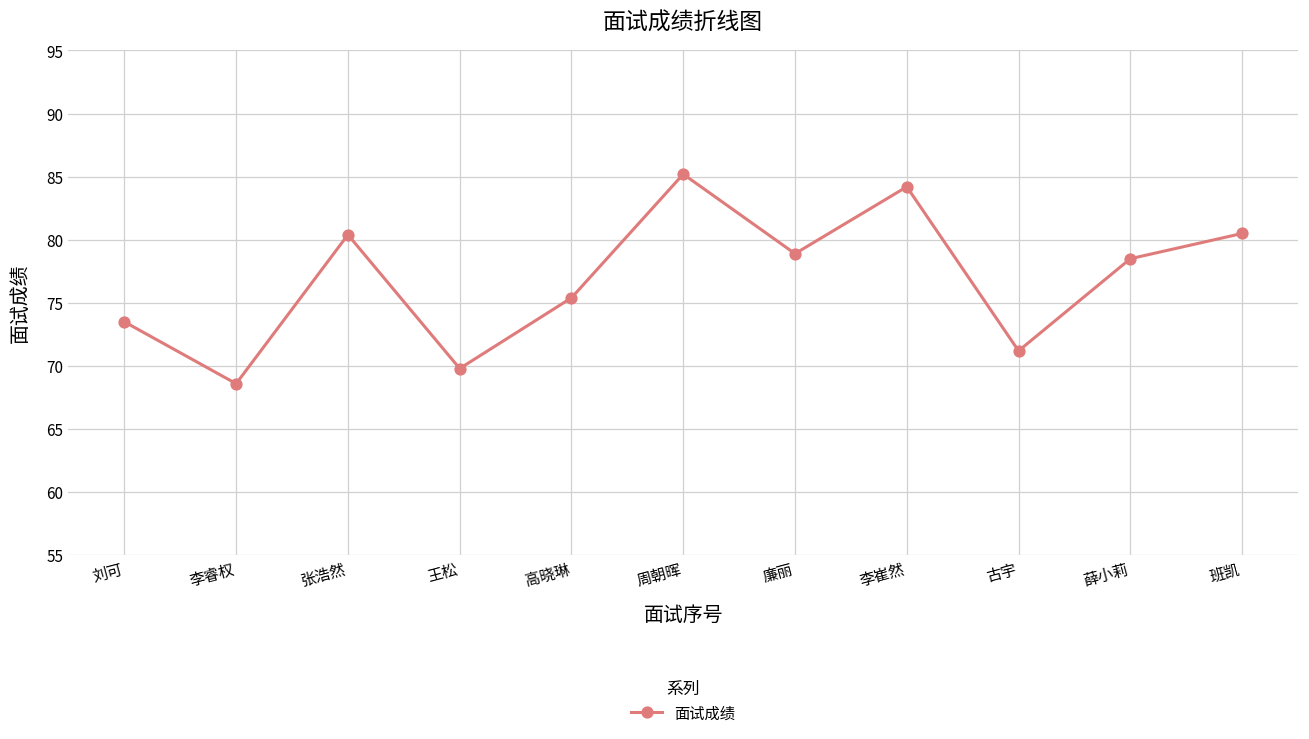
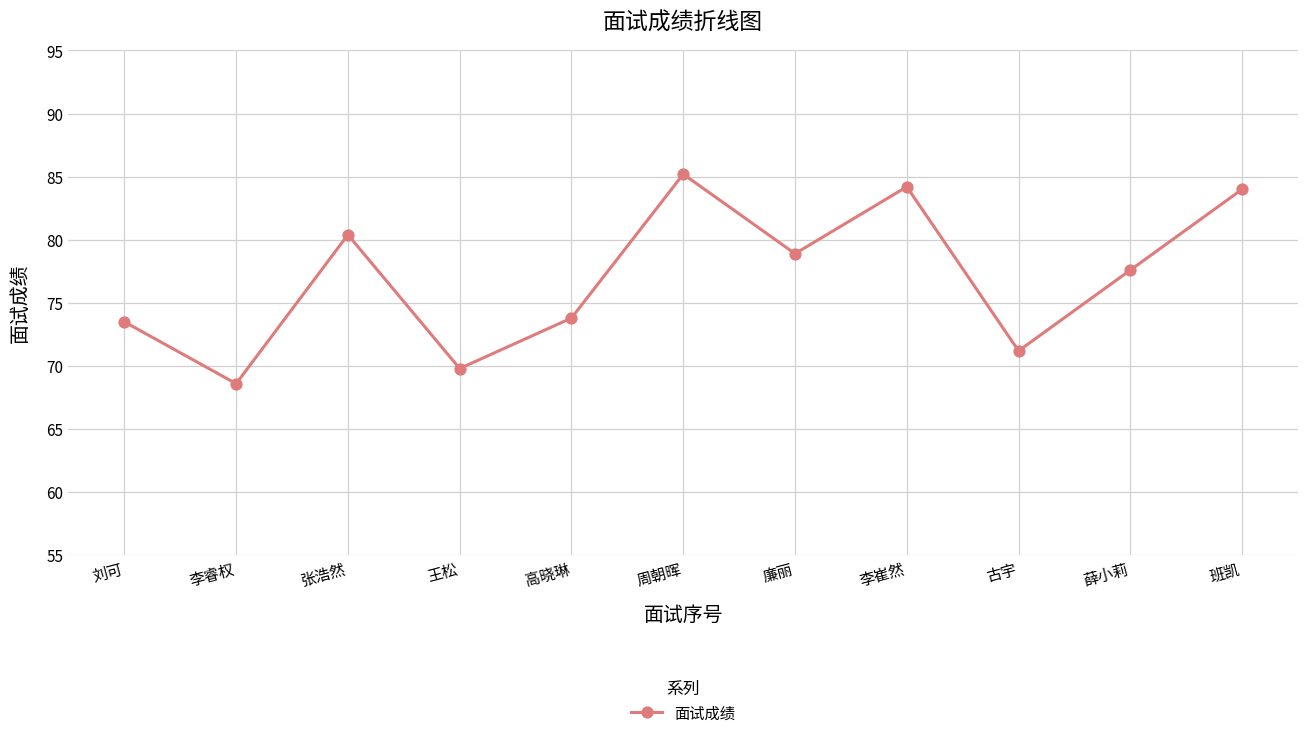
高晓琳: 75.4 -> 73.8
薛小莉: 78.5 -> 77.6
班凯: 80.5 -> 84.0
